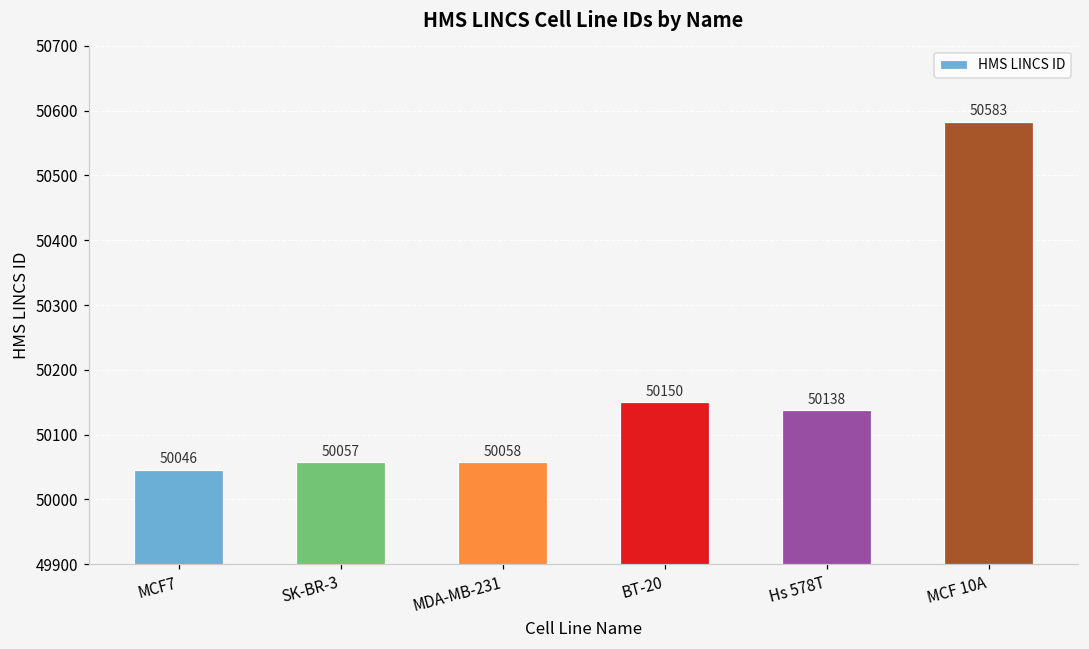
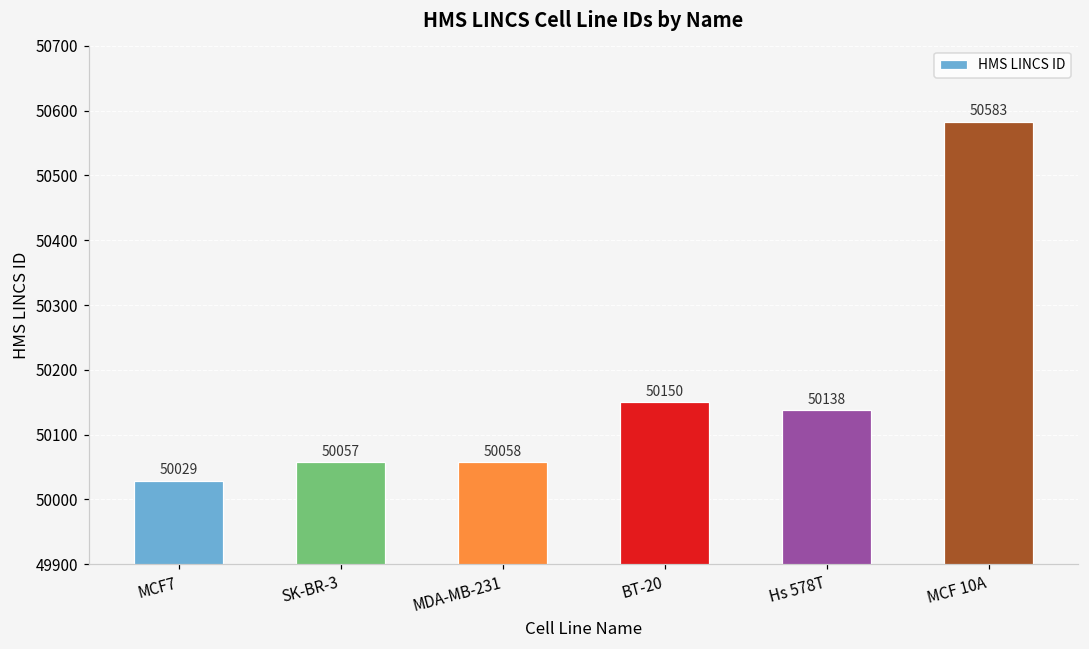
MCF7: 50046 -> 50029
